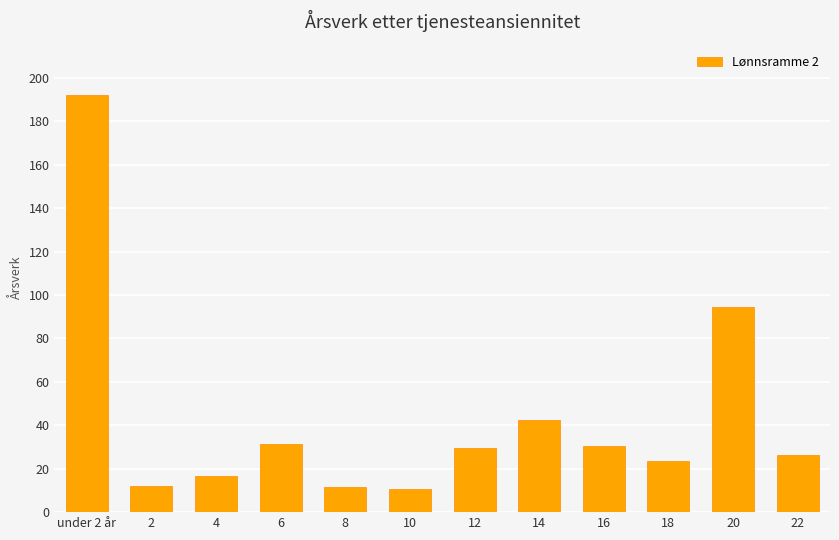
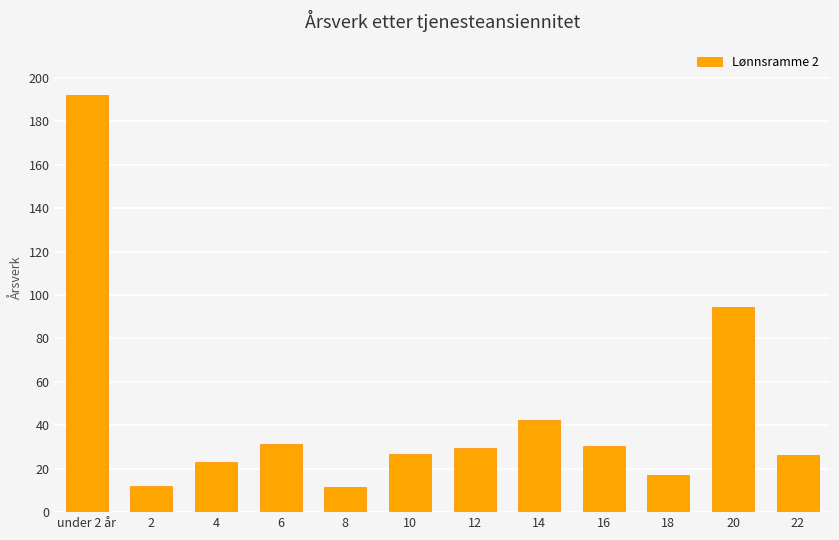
4: 17 -> 23
10: 11 -> 27
18: 24 -> 17
